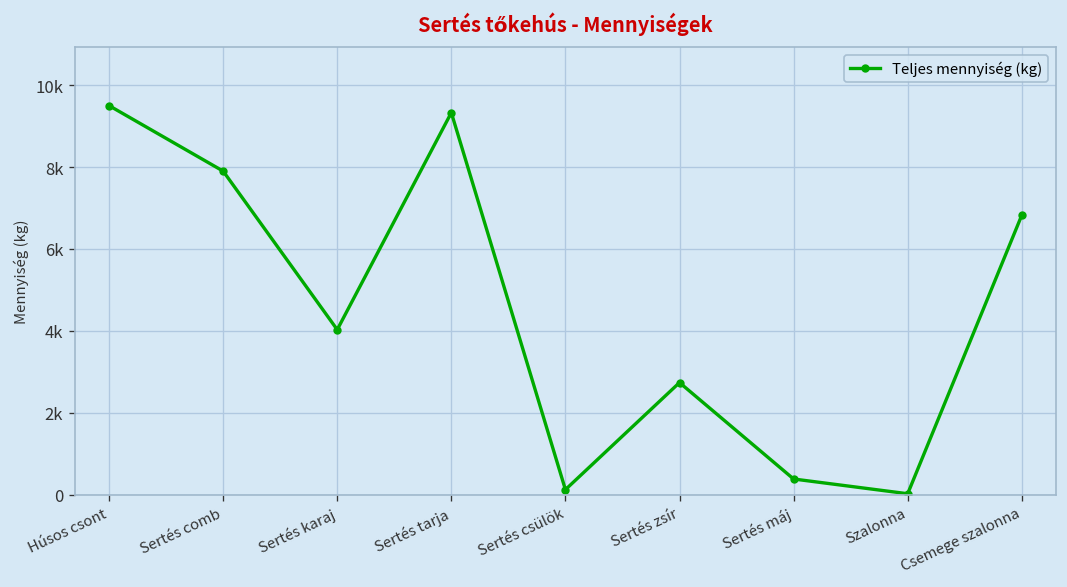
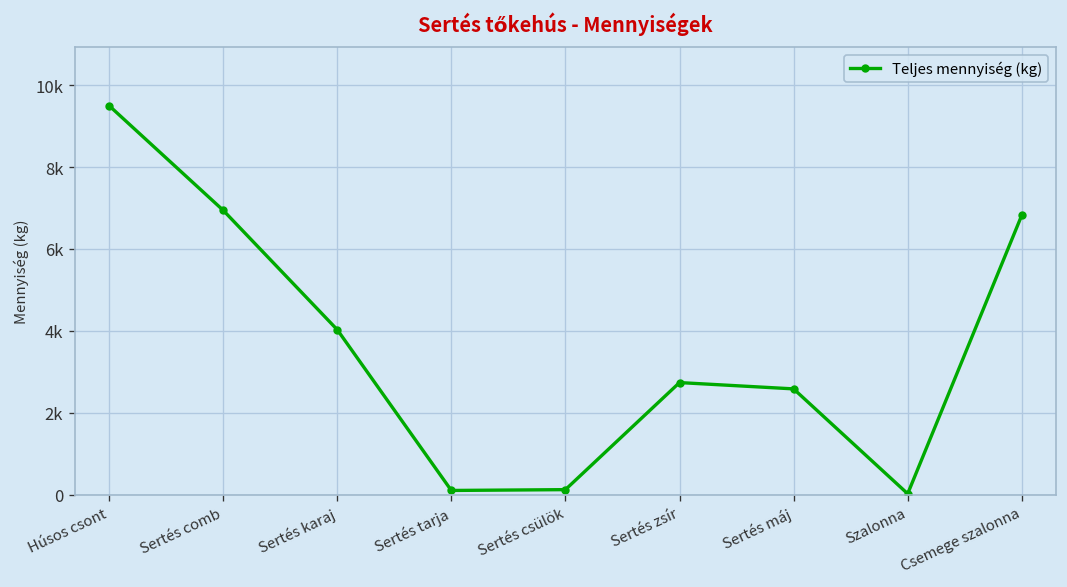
Sertés comb: 7900 -> 6900
Sertés tarja: 9300 -> 100
Sertés máj: 400 -> 2600
